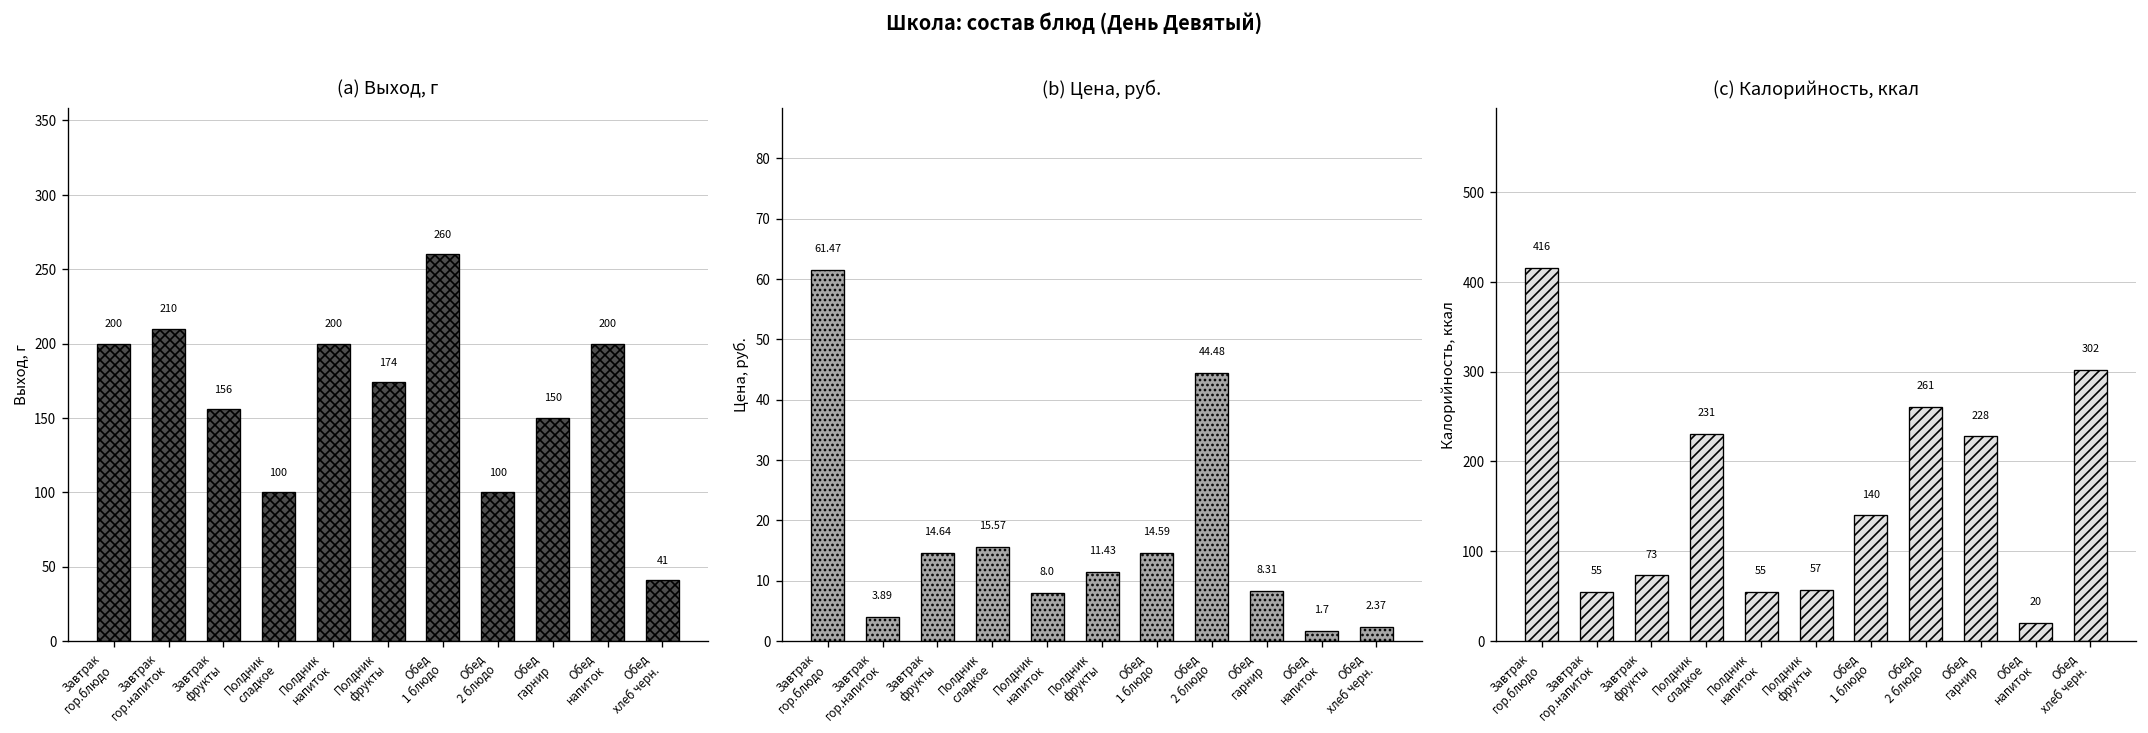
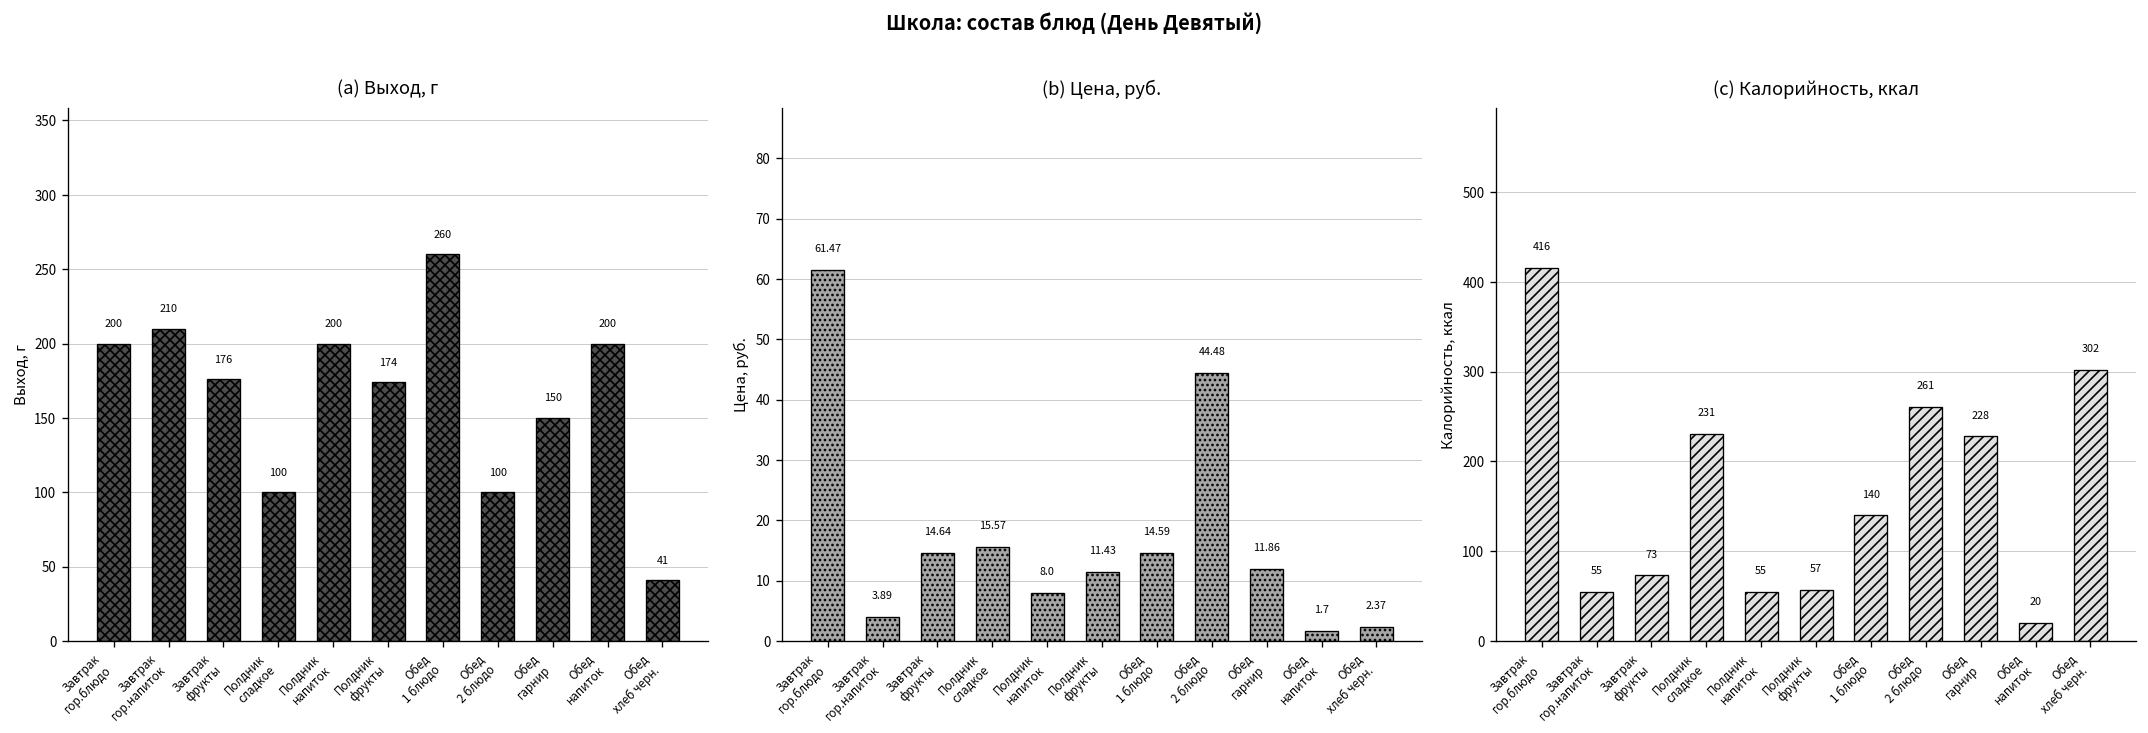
(a) Выход, г, Завтрак фрукты: 156 -> 176
(b) Цена, руб., Обед гарнир: 8.31 -> 11.86
